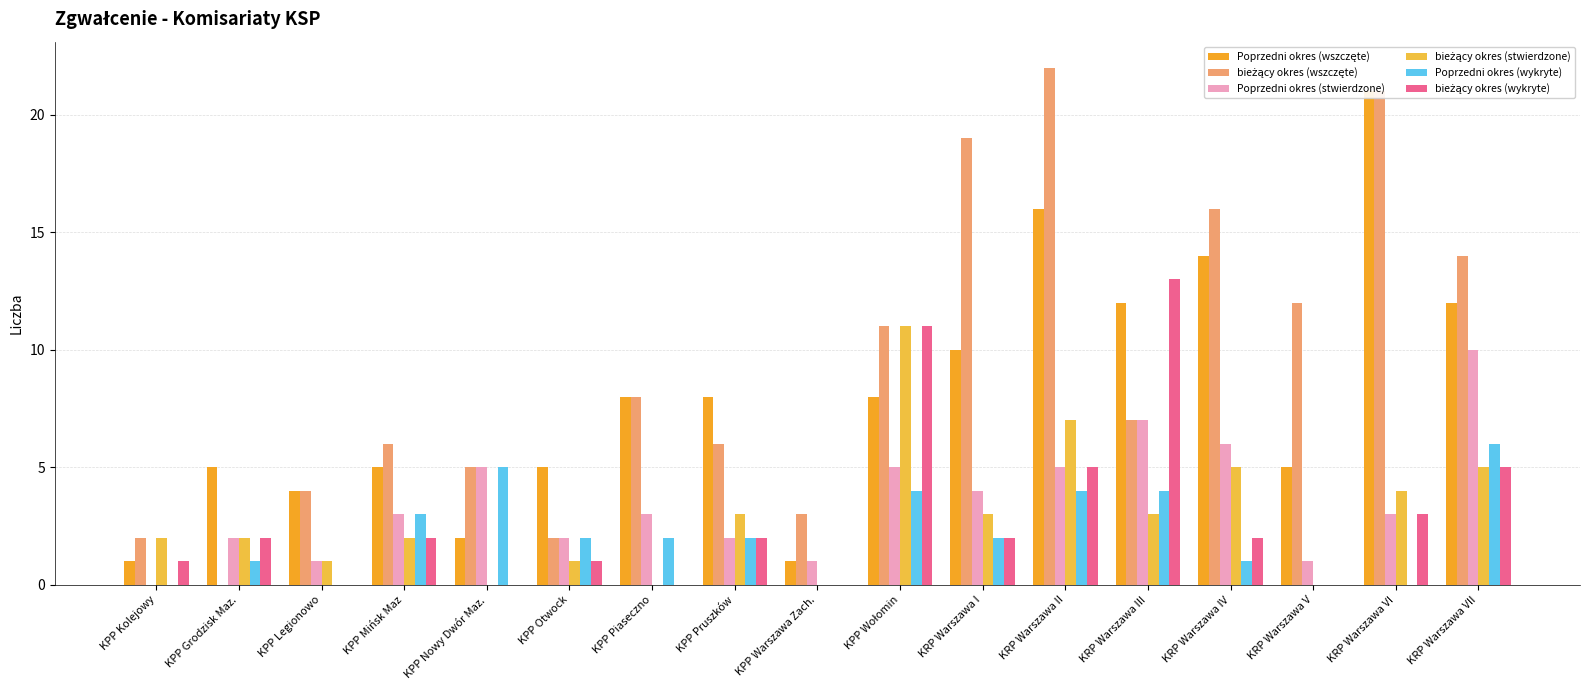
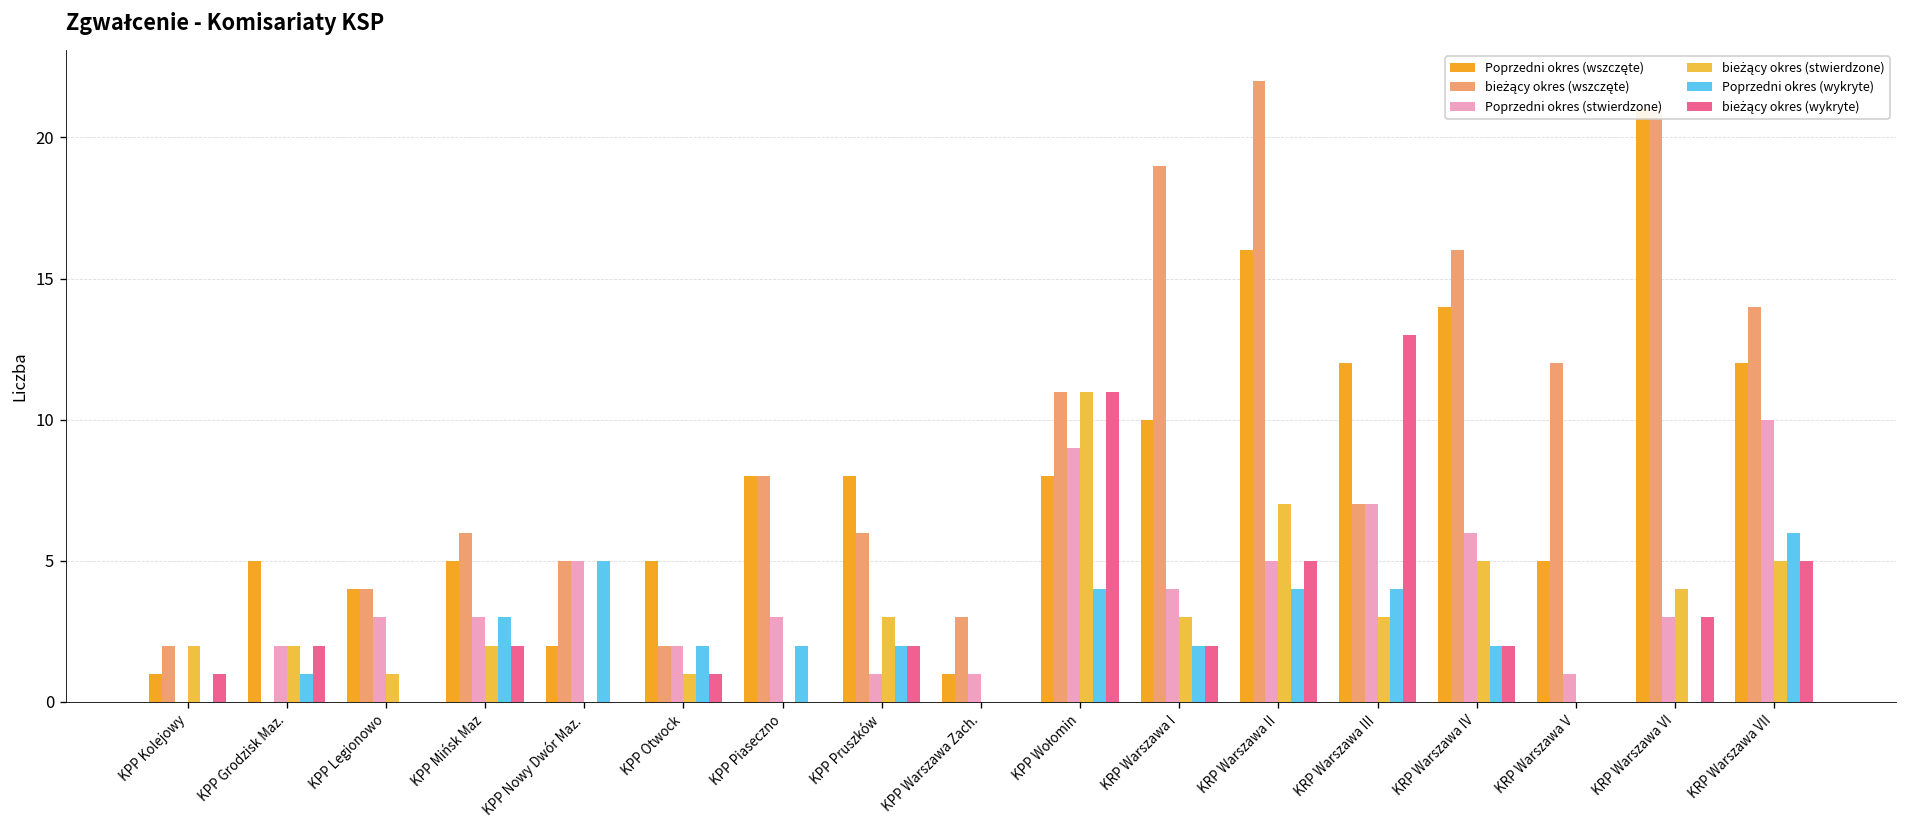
Poprzedni okres (stwierdzone), KPP Legionowo: 1 -> 3
Poprzedni okres (stwierdzone), KPP Pruszków: 2 -> 1
Poprzedni okres (stwierdzone), KPP Wołomin: 5 -> 9
Poprzedni okres (wykryte), KRP Warszawa IV: 1 -> 2
